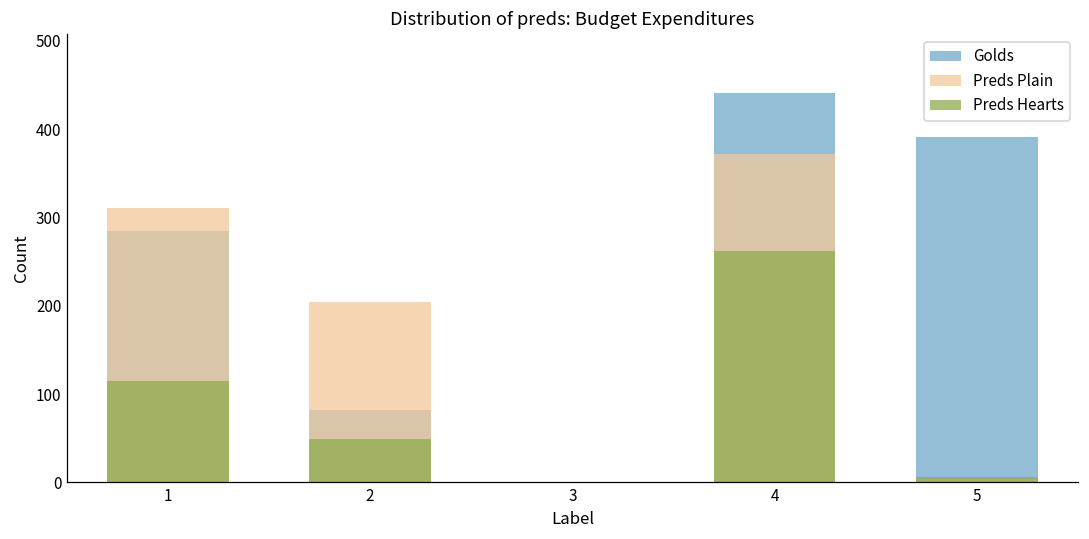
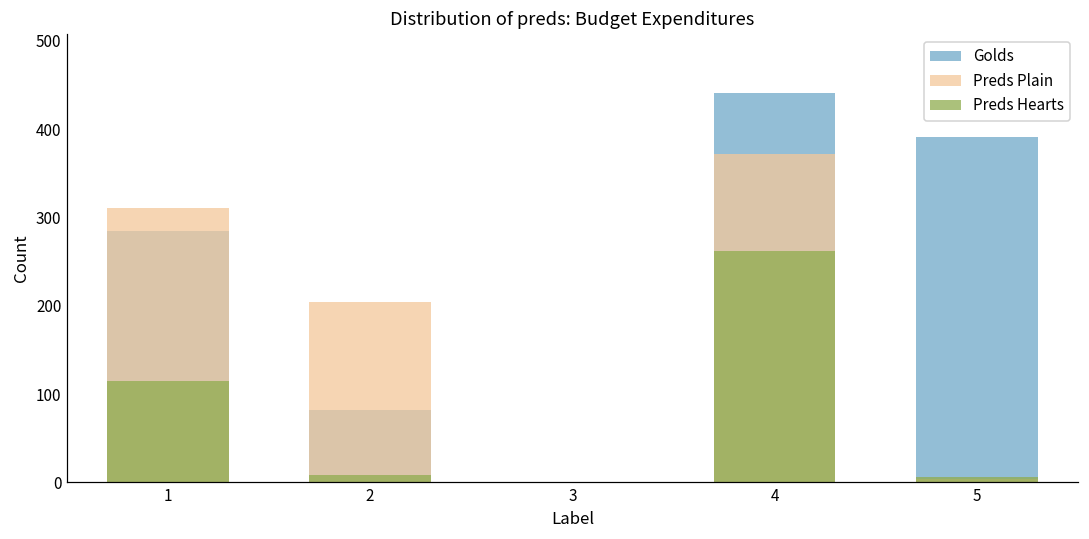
Preds Hearts, 2: 50 -> 10
